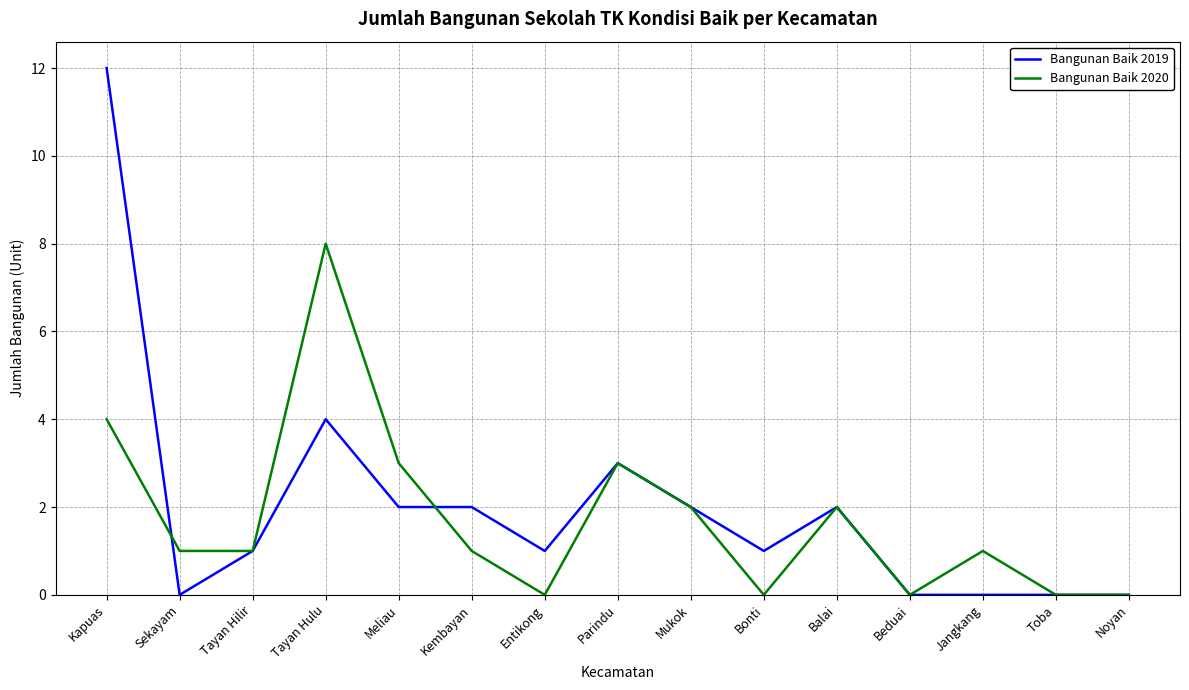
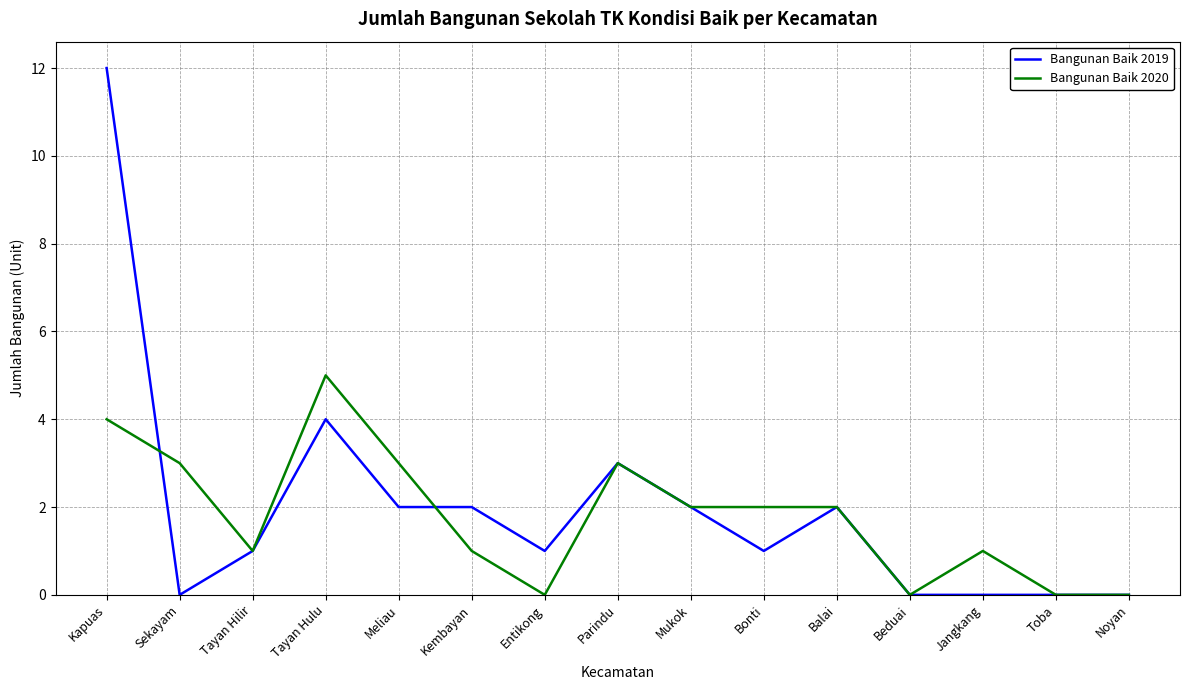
Bangunan Baik 2020, Sekayam: 1 -> 3
Bangunan Baik 2020, Tayan Hulu: 8 -> 5
Bangunan Baik 2020, Bonti: 0 -> 2
